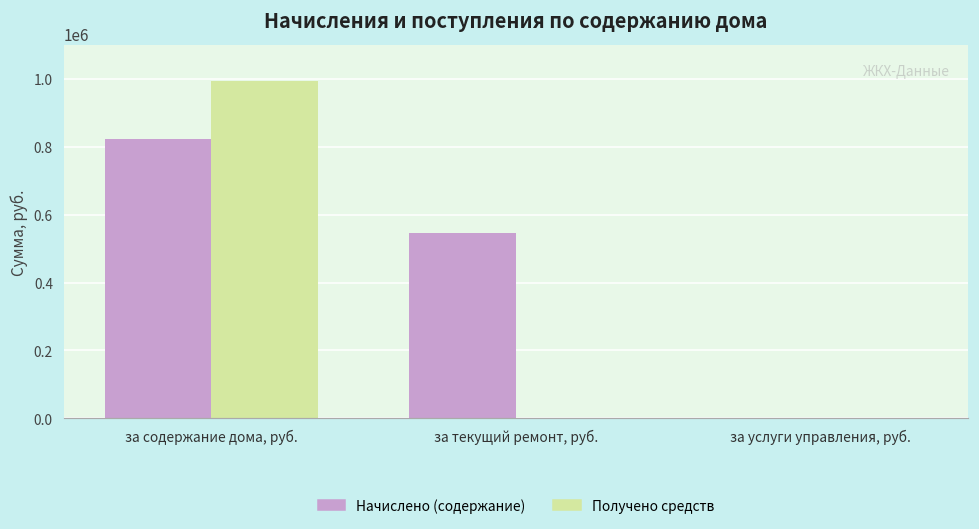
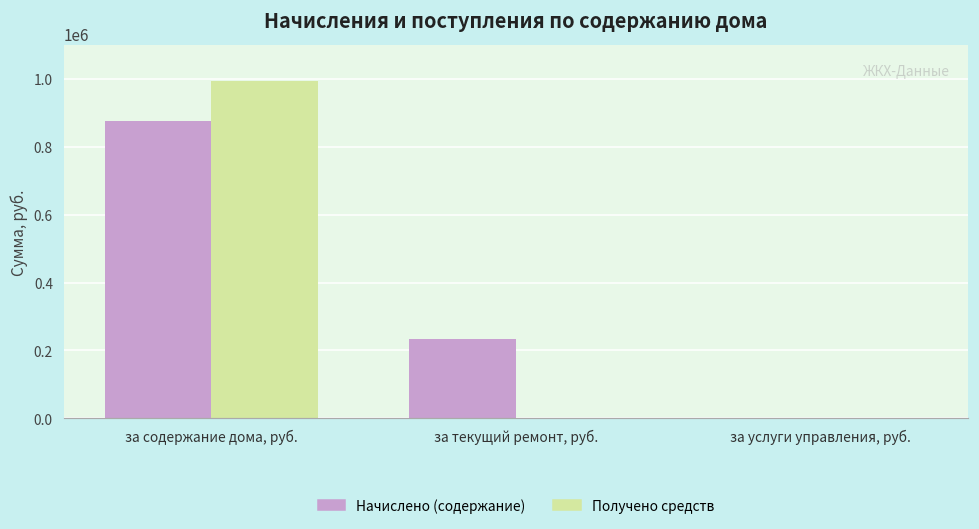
Начислено (содержание), за содержание дома, руб.: 820000 -> 880000
Начислено (содержание), за текущий ремонт, руб.: 550000 -> 230000
